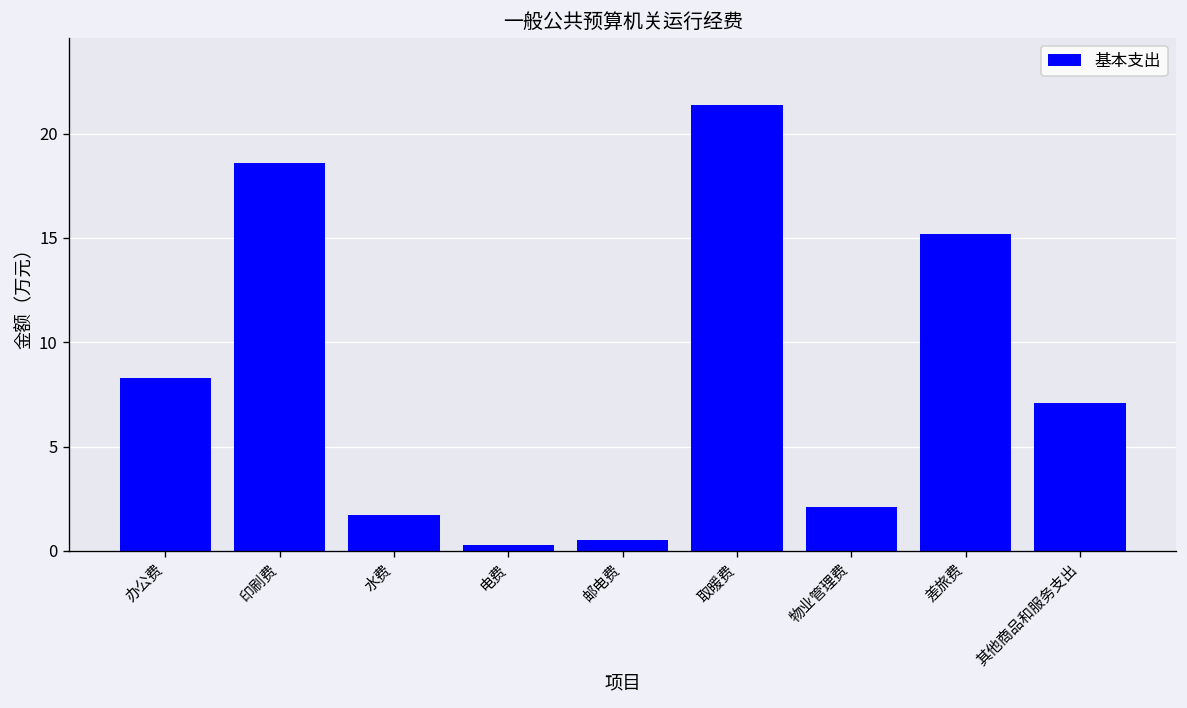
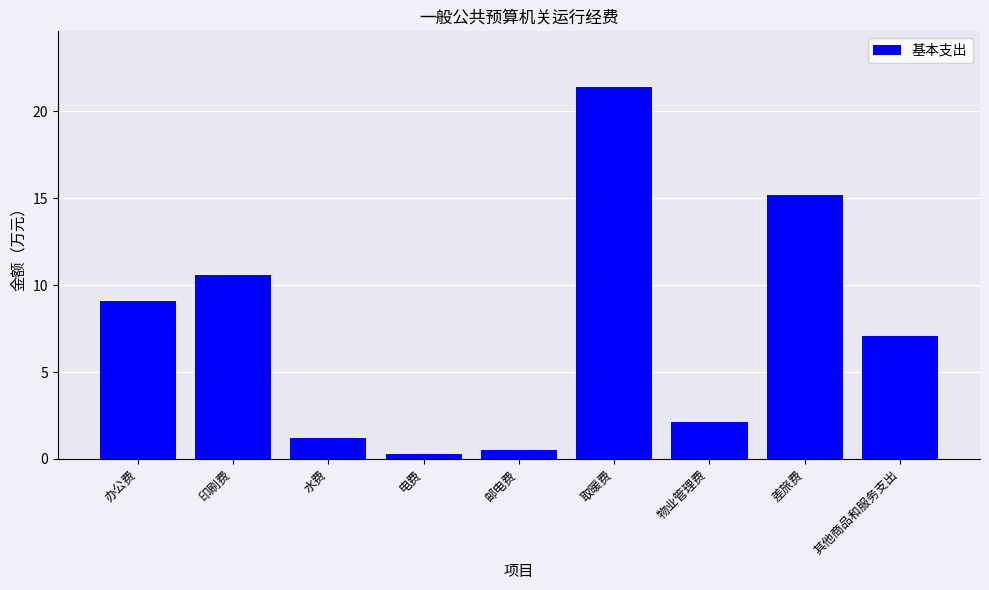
办公费: 8.3 -> 9.1
印刷费: 18.6 -> 10.6
水费: 1.7 -> 1.2
